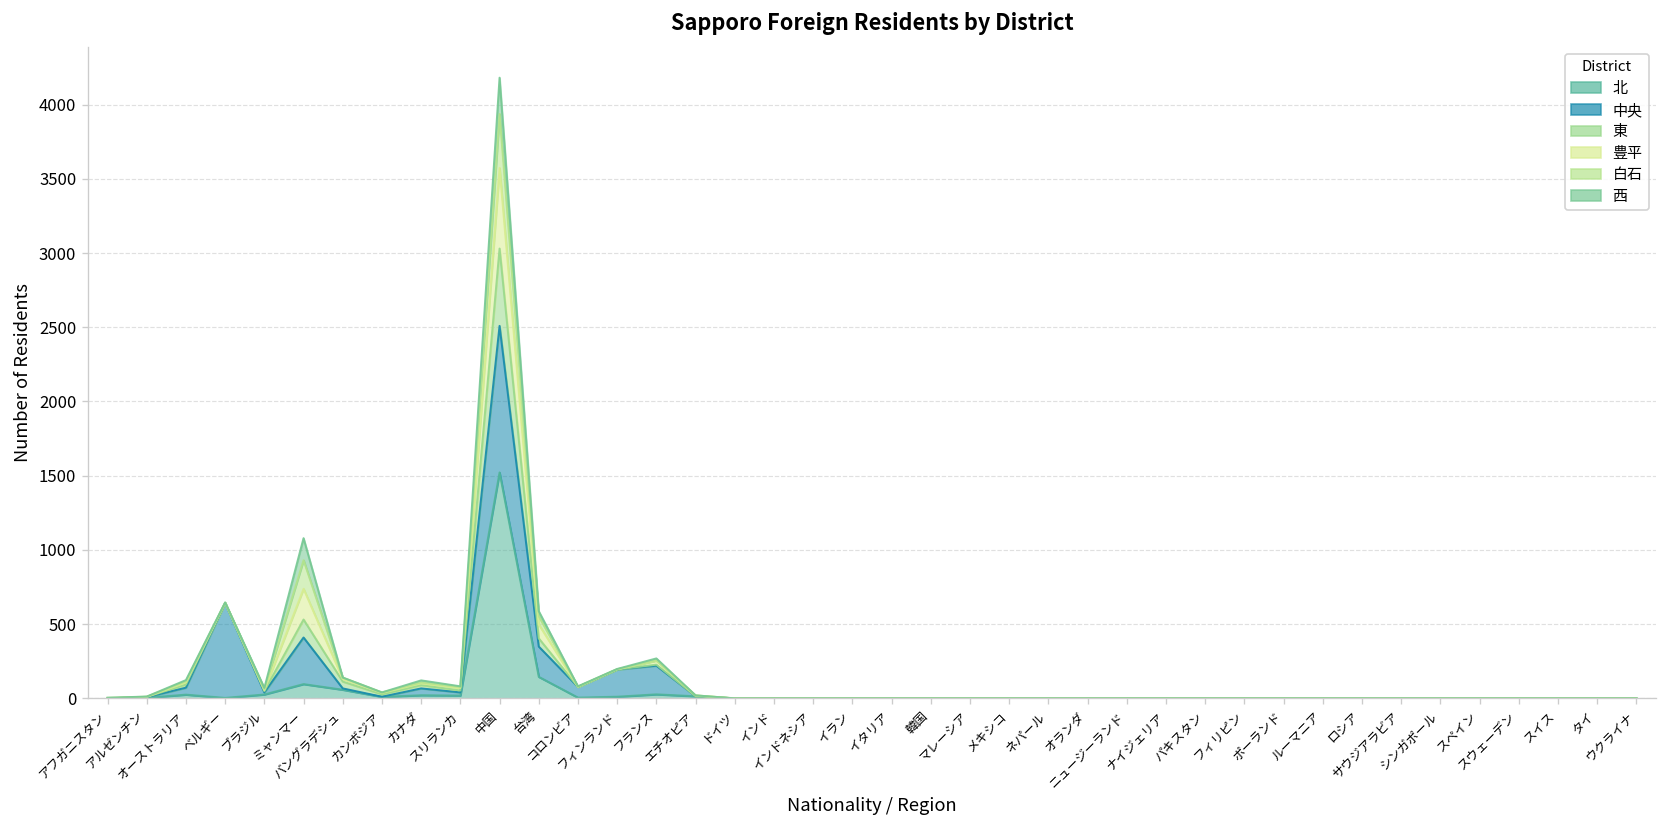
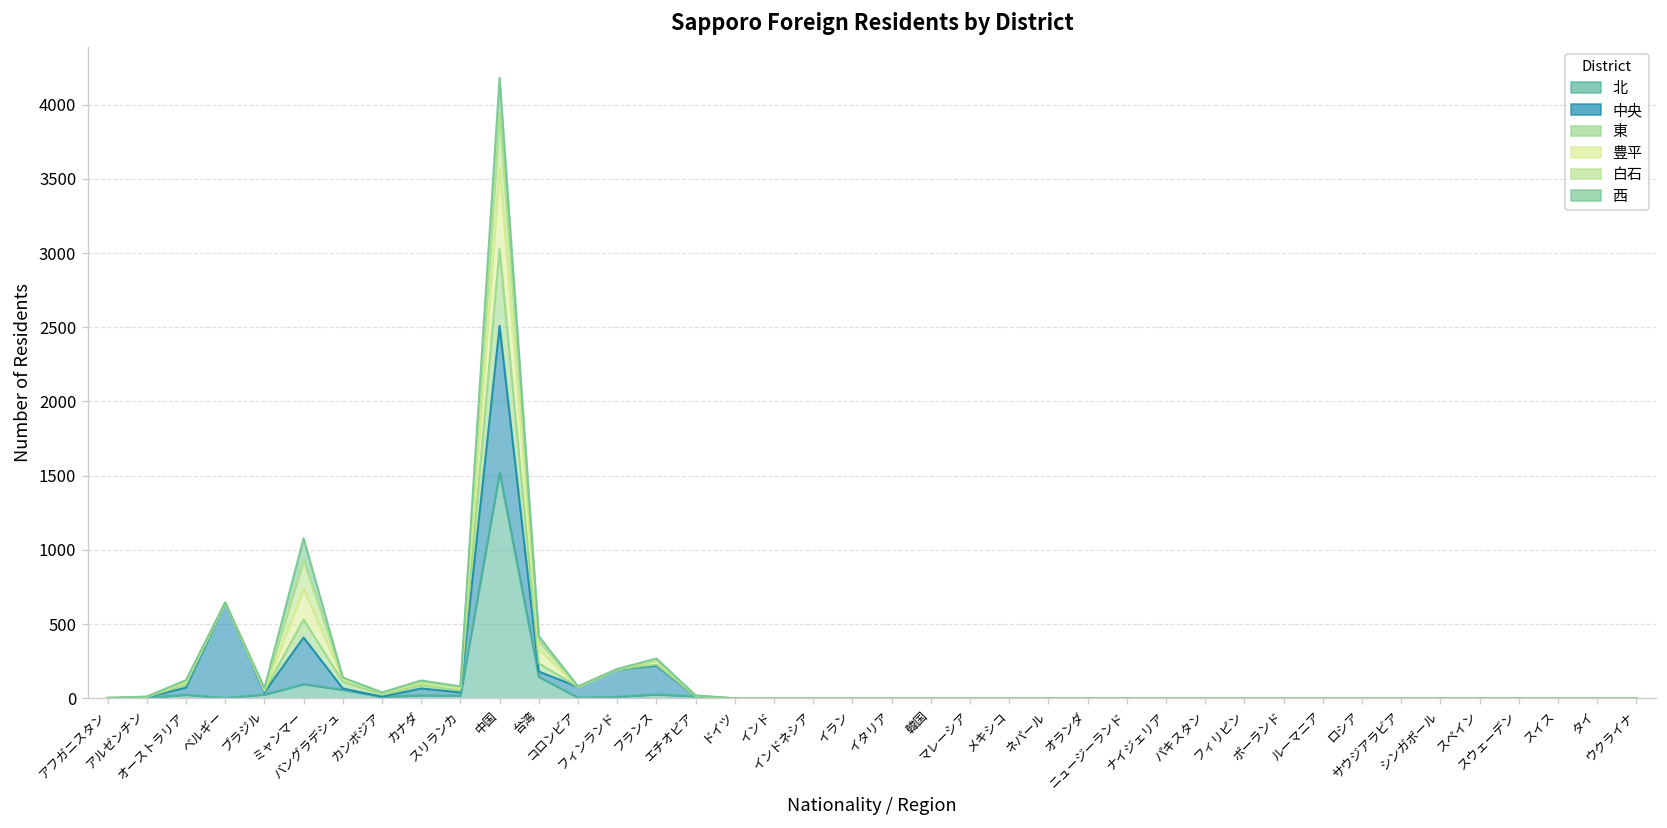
中央, 台湾: 200 -> 40
